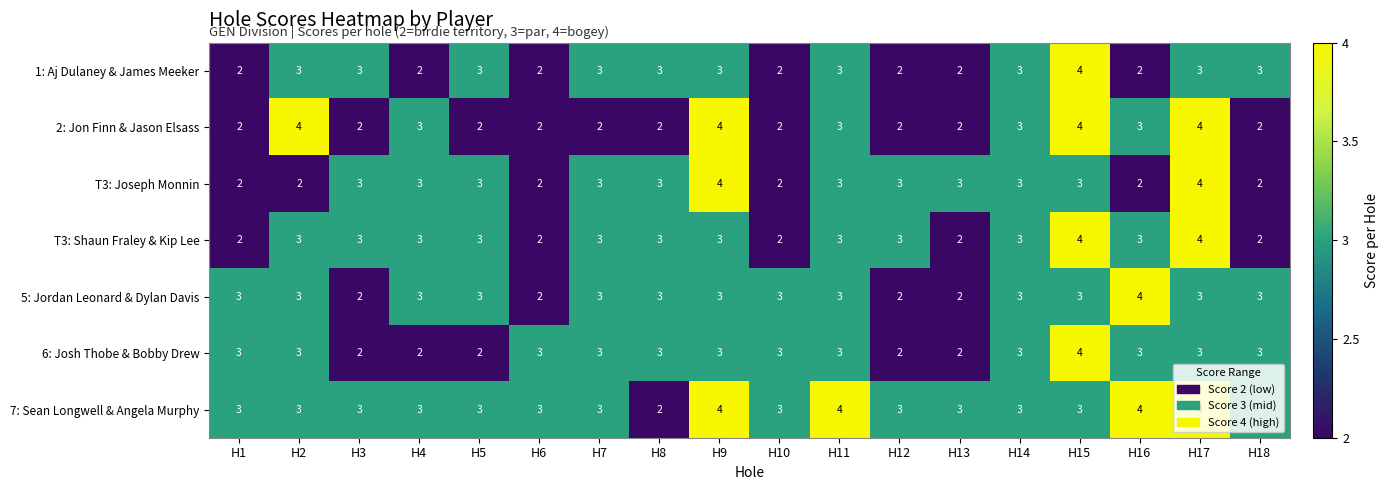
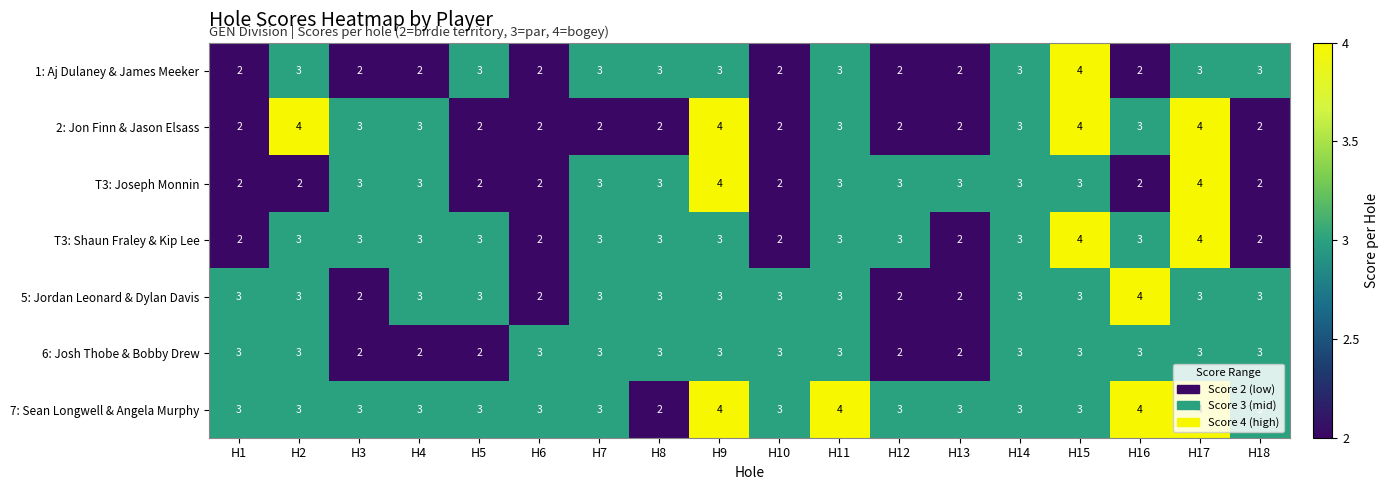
1: Aj Dulaney & James Meeker, H3: 3 -> 2
2: Jon Finn & Jason Elsass, H3: 2 -> 3
T3: Joseph Monnin, H5: 3 -> 2
6: Josh Thobe & Bobby Drew, H15: 4 -> 3
